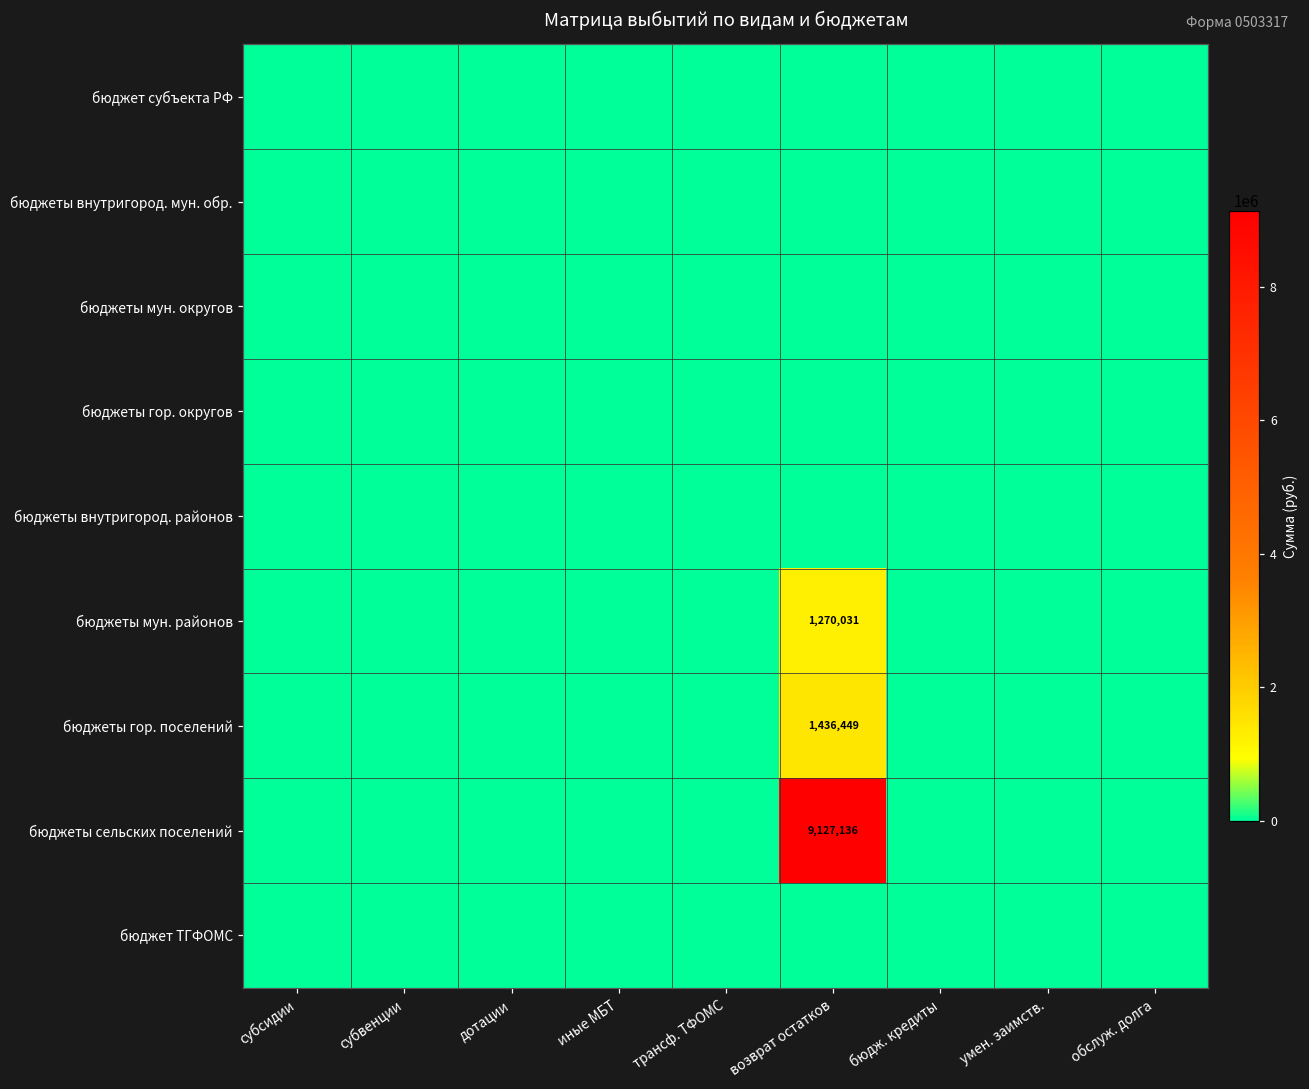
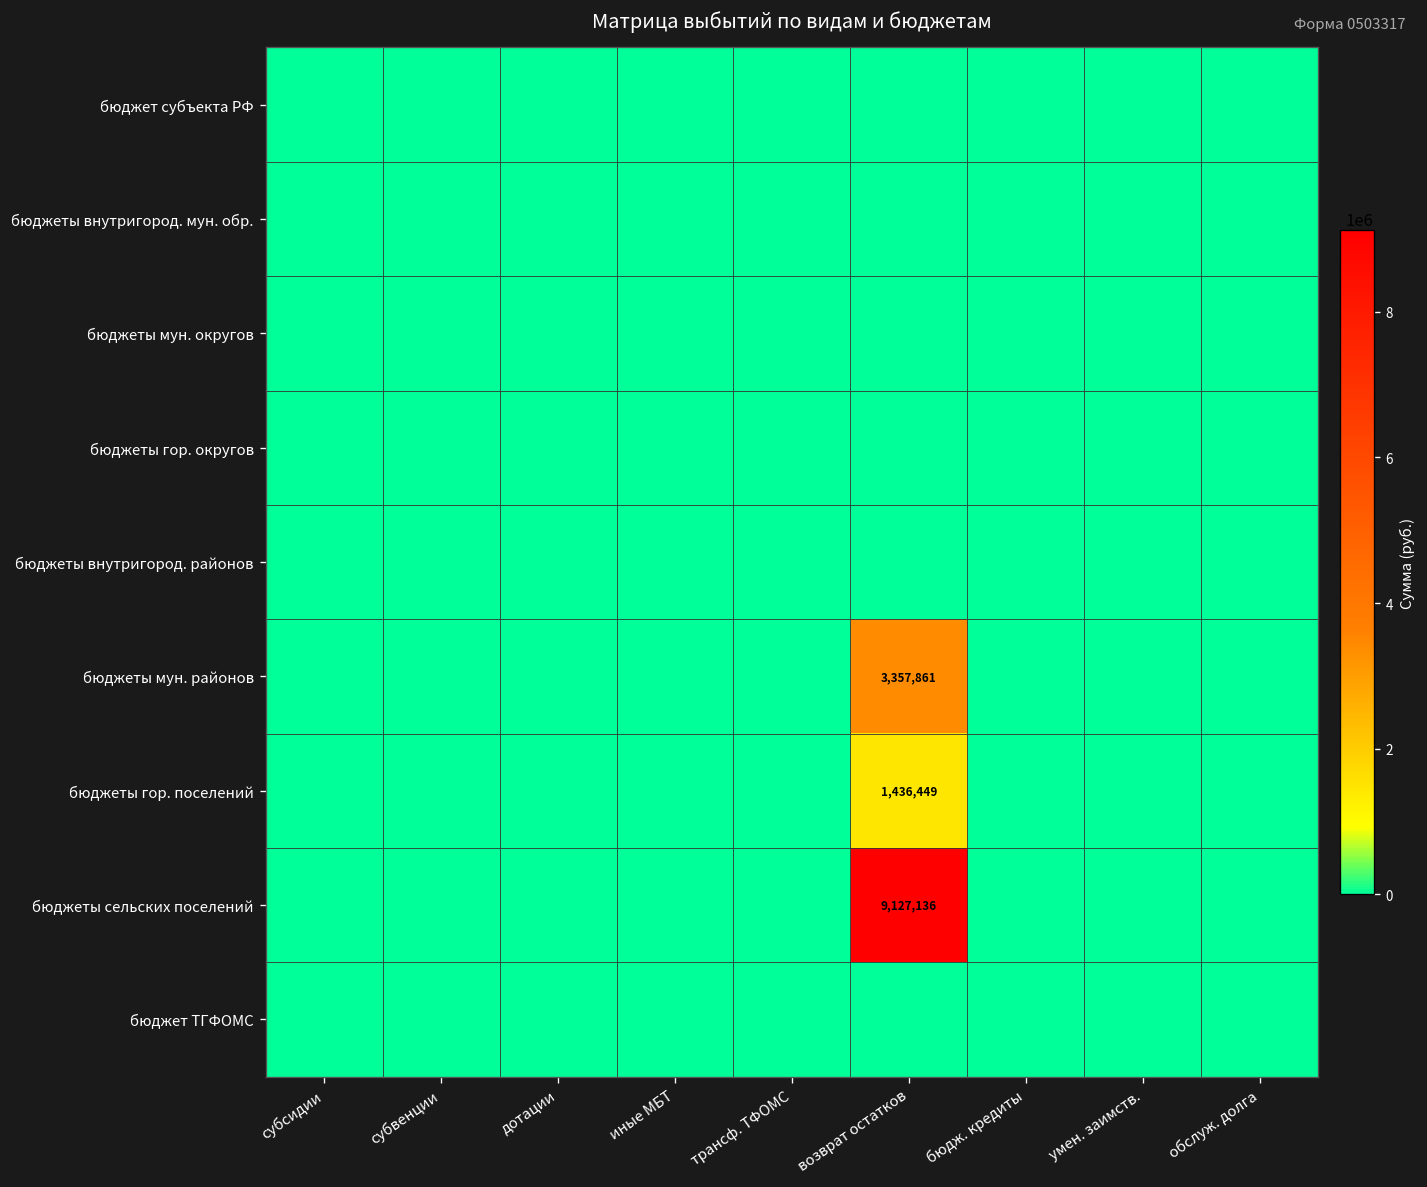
бюджеты мун. районов, возврат остатков: 1,270,031 -> 3,357,861
